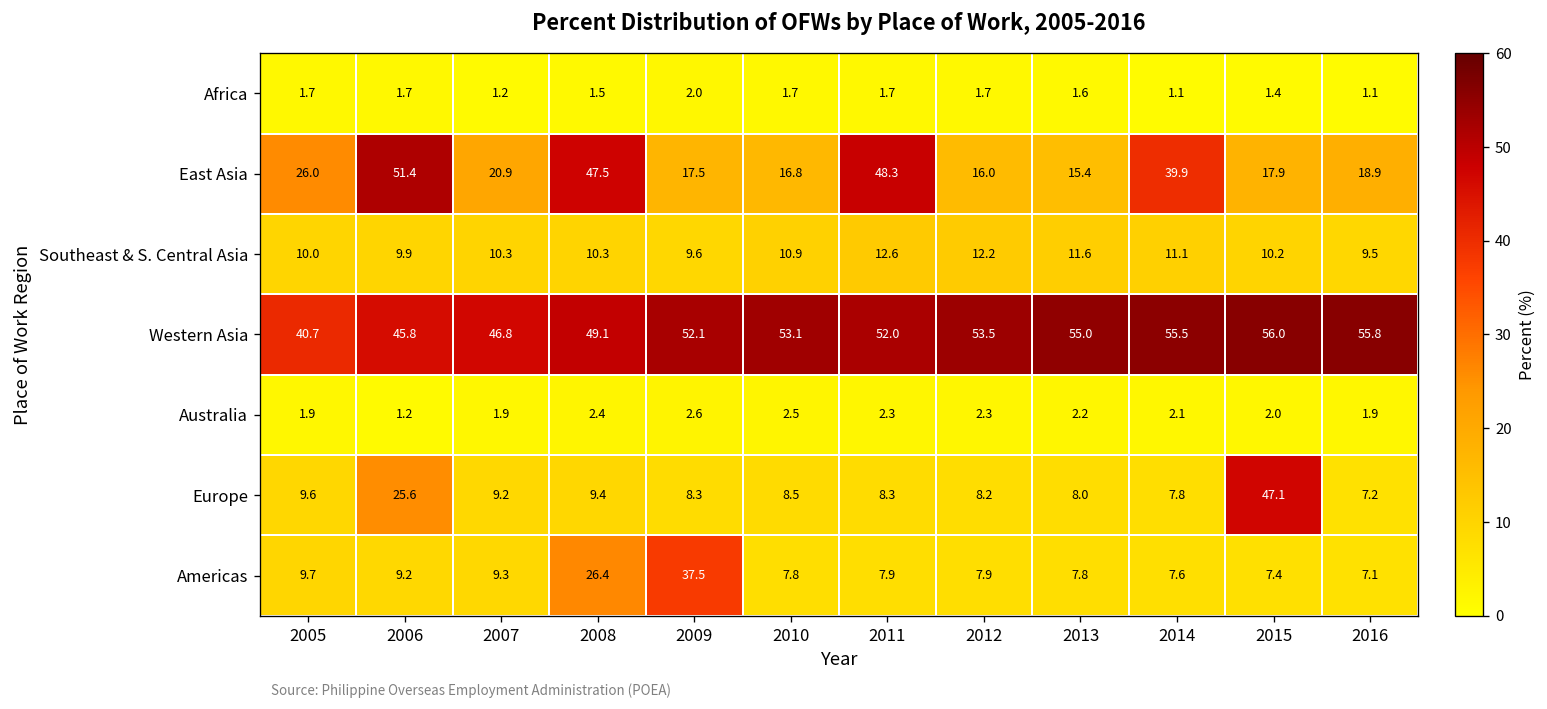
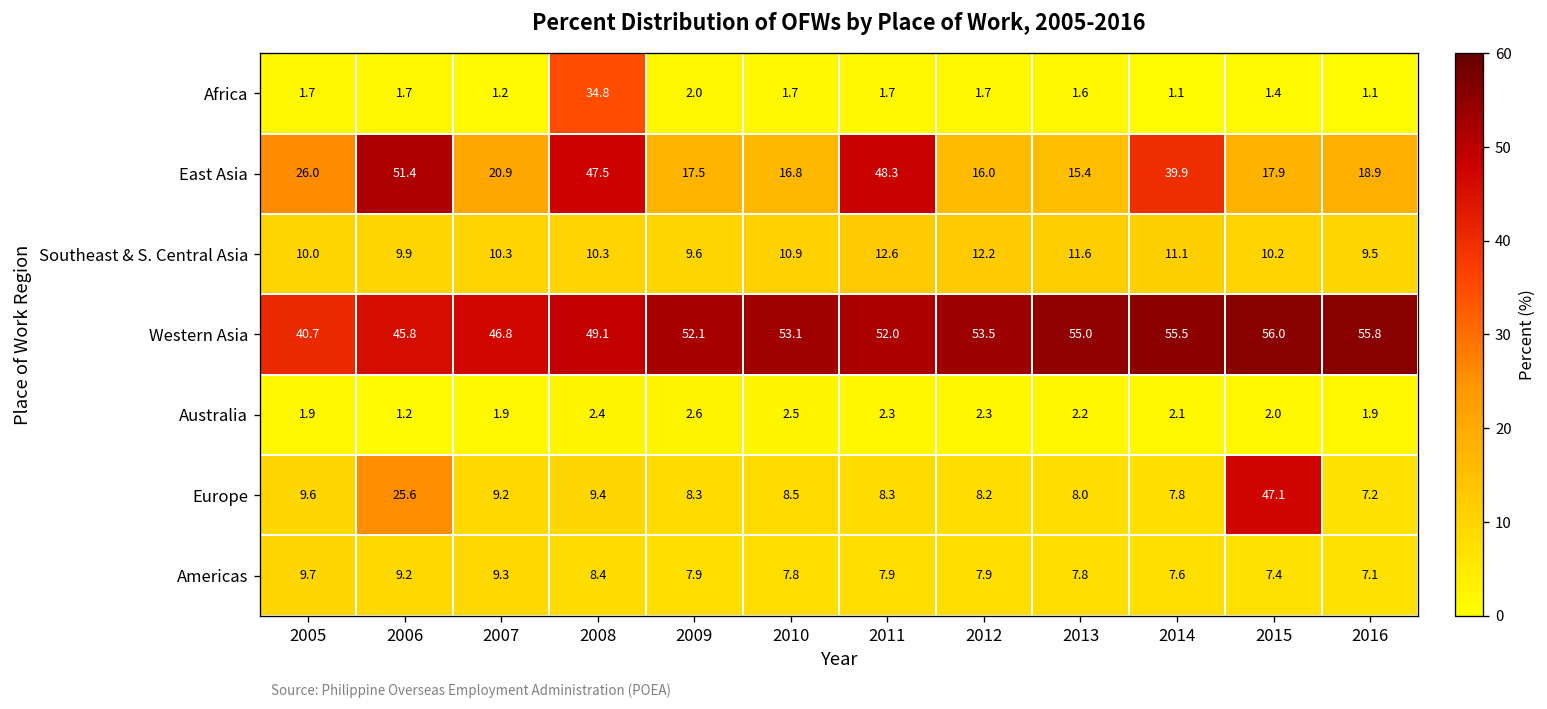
Africa, 2008: 1.5 -> 34.8
Americas, 2008: 26.4 -> 8.4
Americas, 2009: 37.5 -> 7.9
